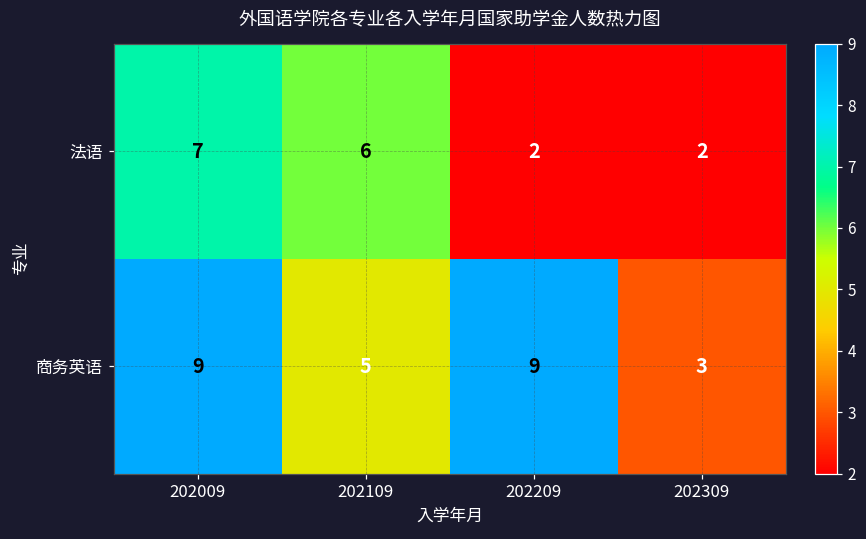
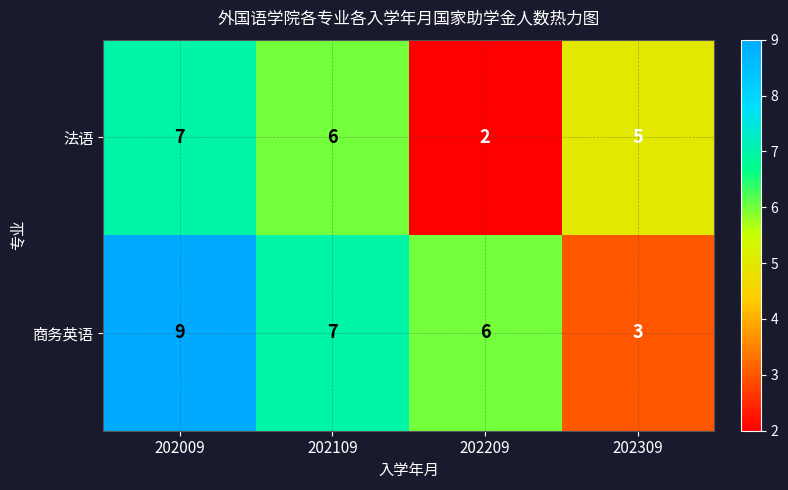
法语, 202309: 2 -> 5
商务英语, 202109: 5 -> 7
商务英语, 202209: 9 -> 6
